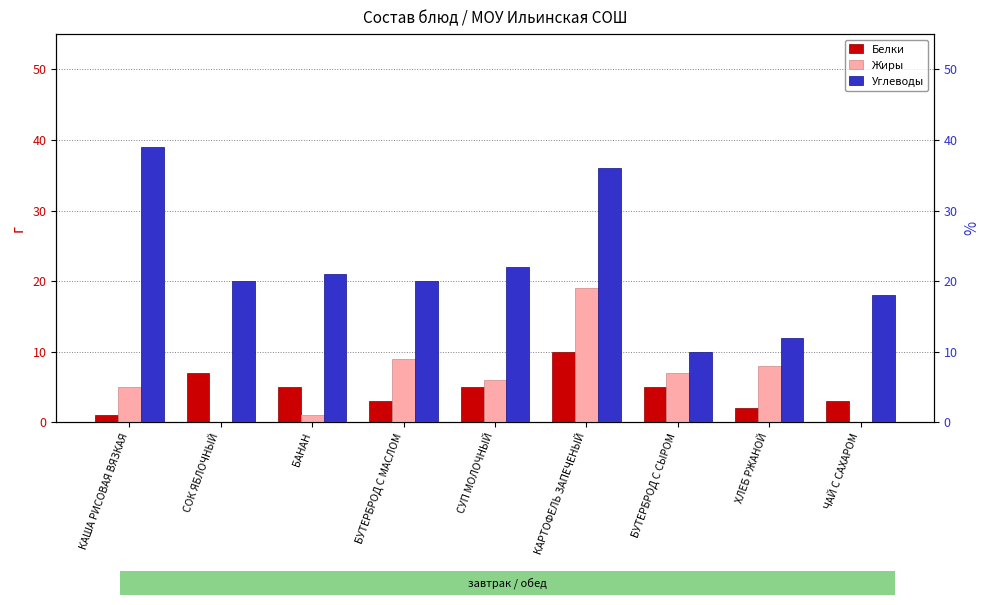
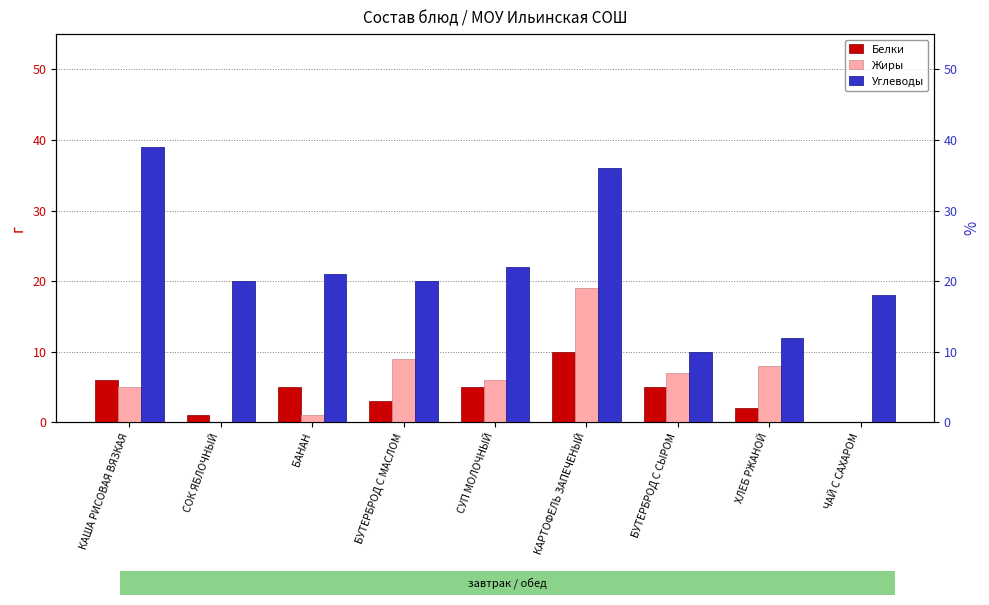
Белки, КАША РИСОВАЯ ВЯЗКАЯ: 1 -> 6
Белки, СОК ЯБЛОЧНЫЙ: 7 -> 1
Белки, ЧАЙ С САХАРОМ: 3 -> 0
